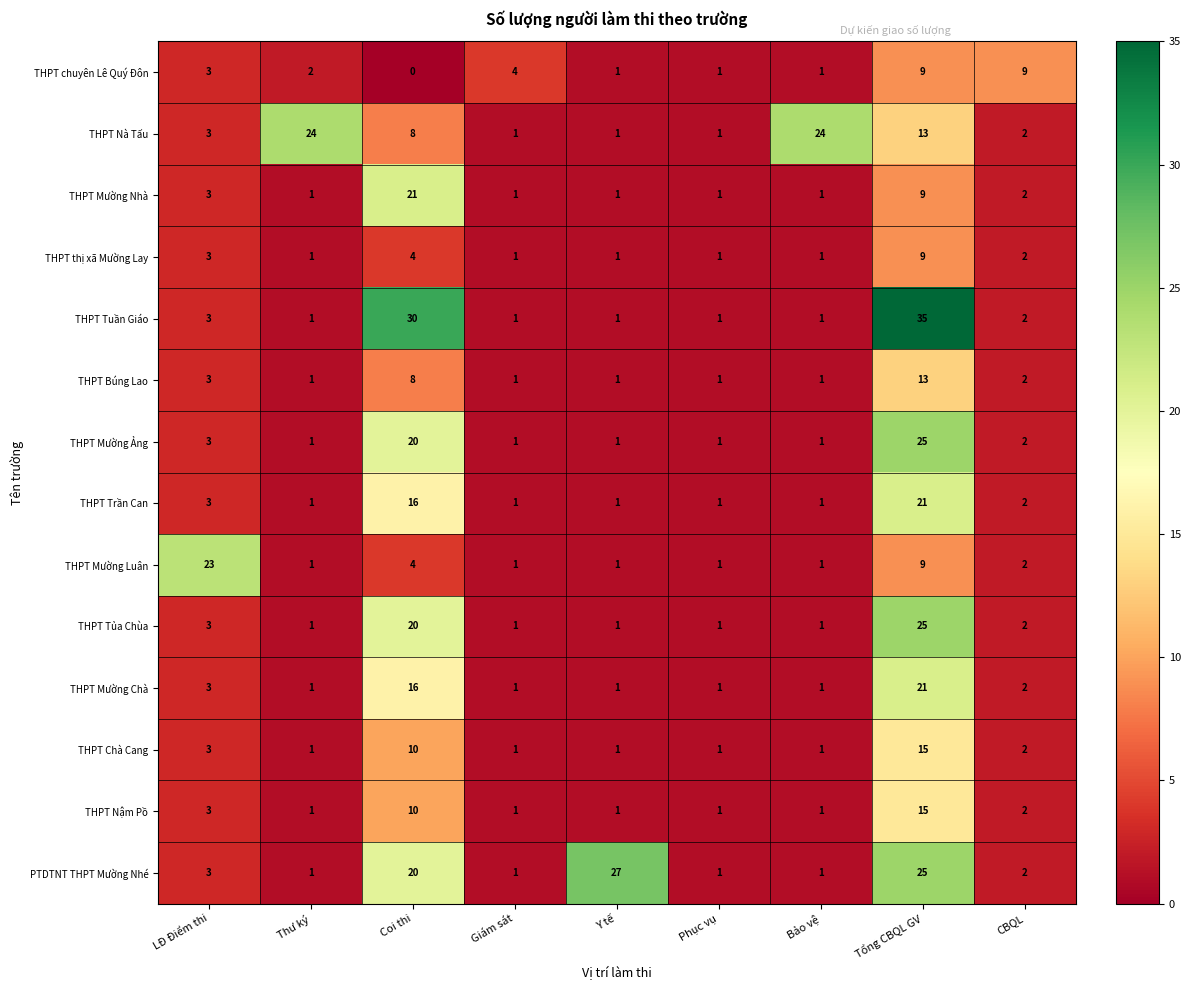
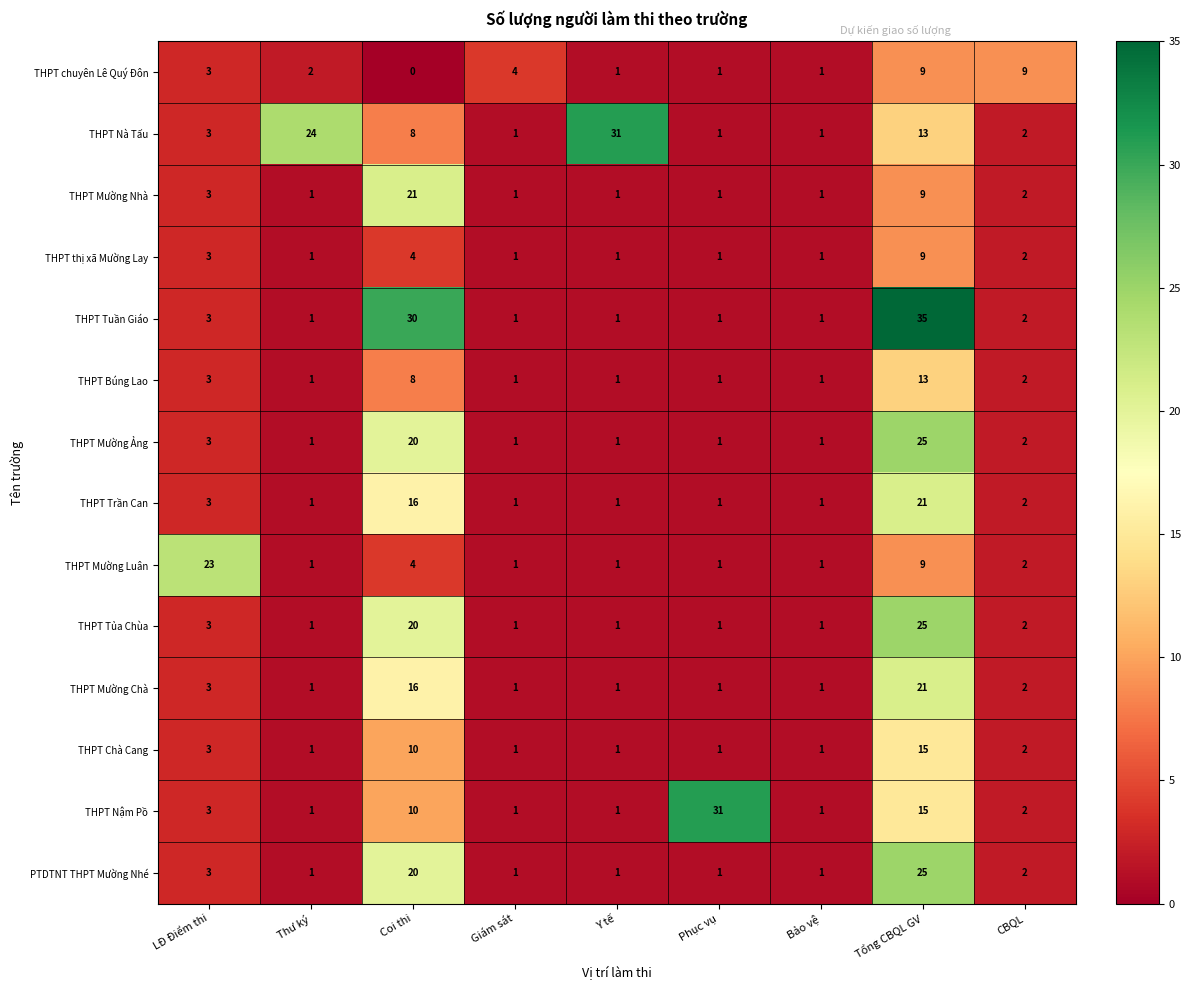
THPT Nà Tấu, Y tế: 1 -> 31
THPT Nà Tấu, Bảo vệ: 24 -> 1
THPT Nậm Pồ, Phục vụ: 1 -> 31
PTDTNT THPT Mường Nhé, Y tế: 27 -> 1
